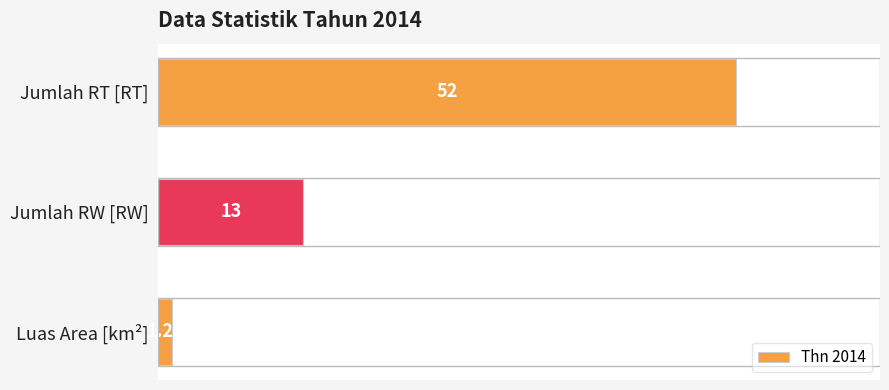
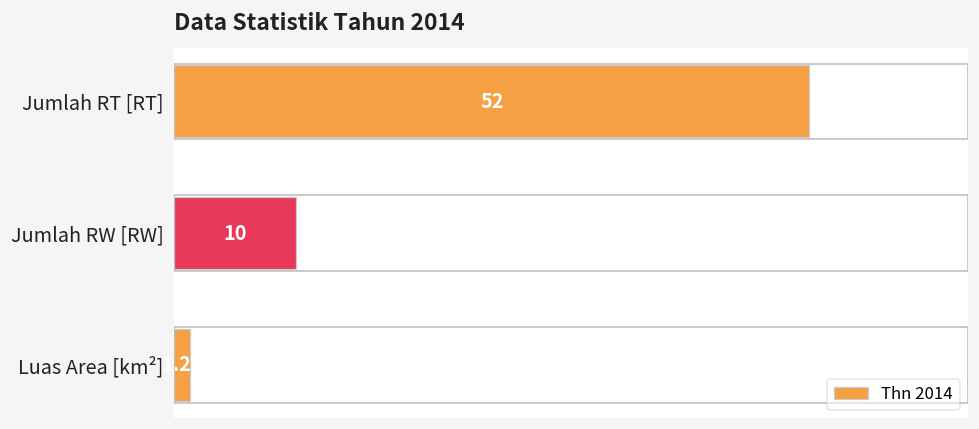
Jumlah RW [RW]: 13 -> 10
